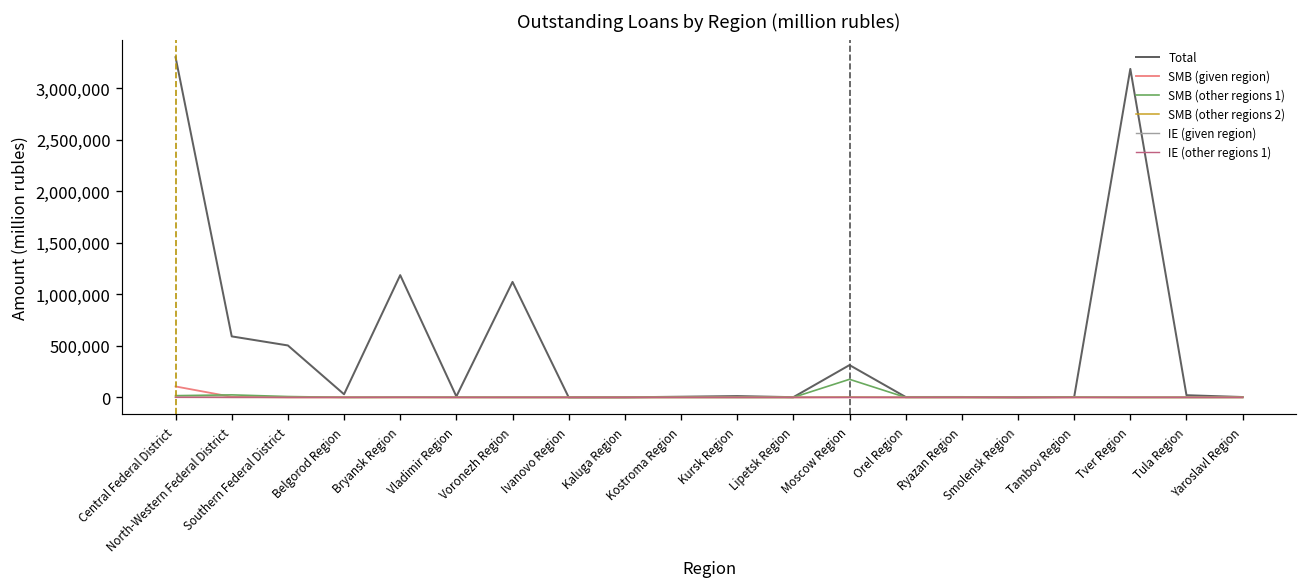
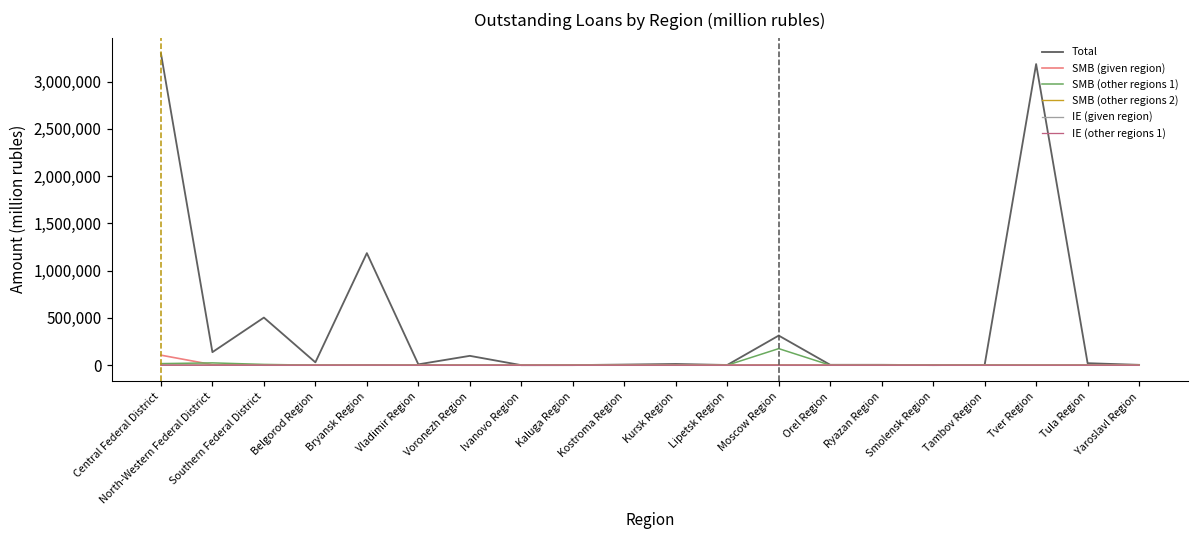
Total, North-Western Federal District: 600,000 -> 100,000
Total, Voronezh Region: 1,100,000 -> 100,000
